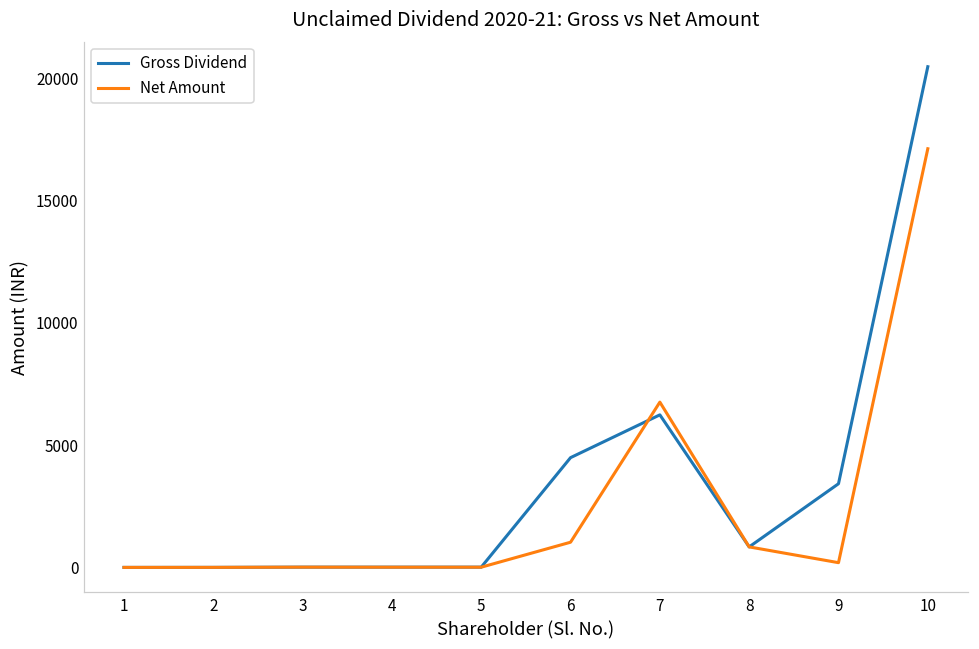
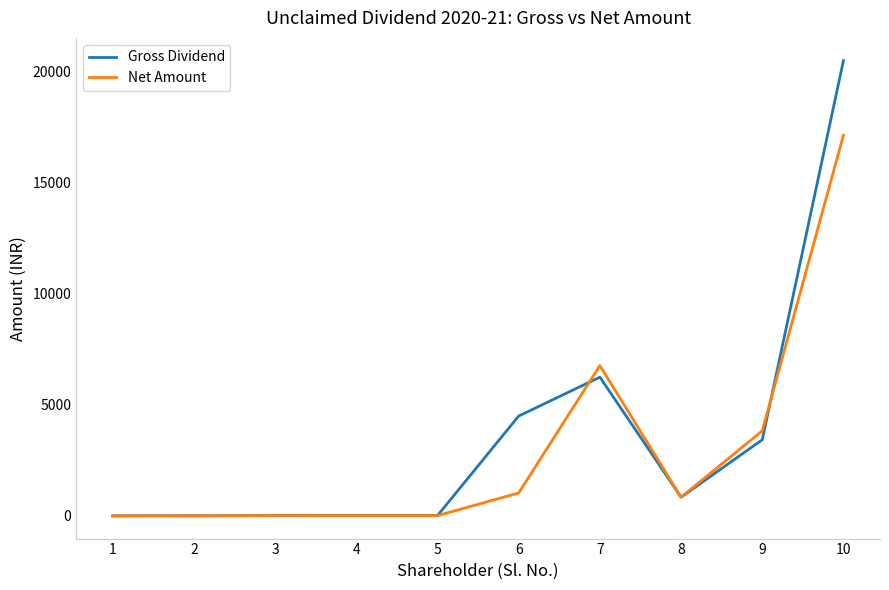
Net Amount, 9: 200 -> 3800
